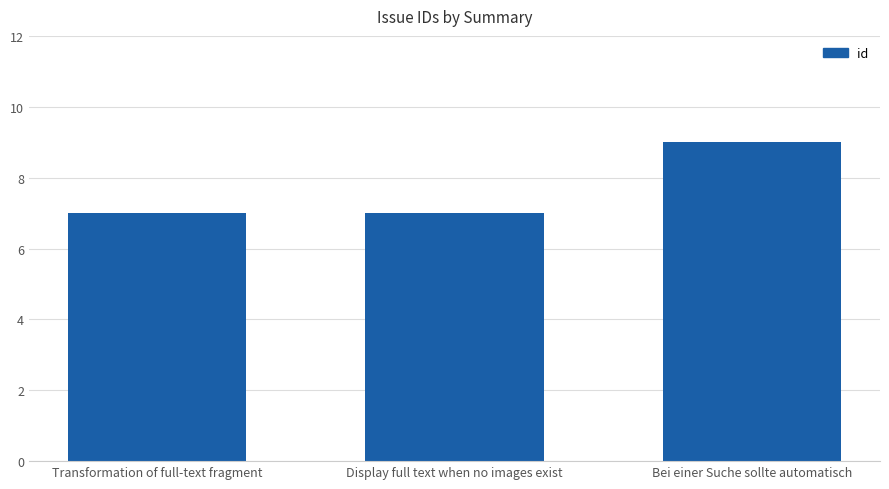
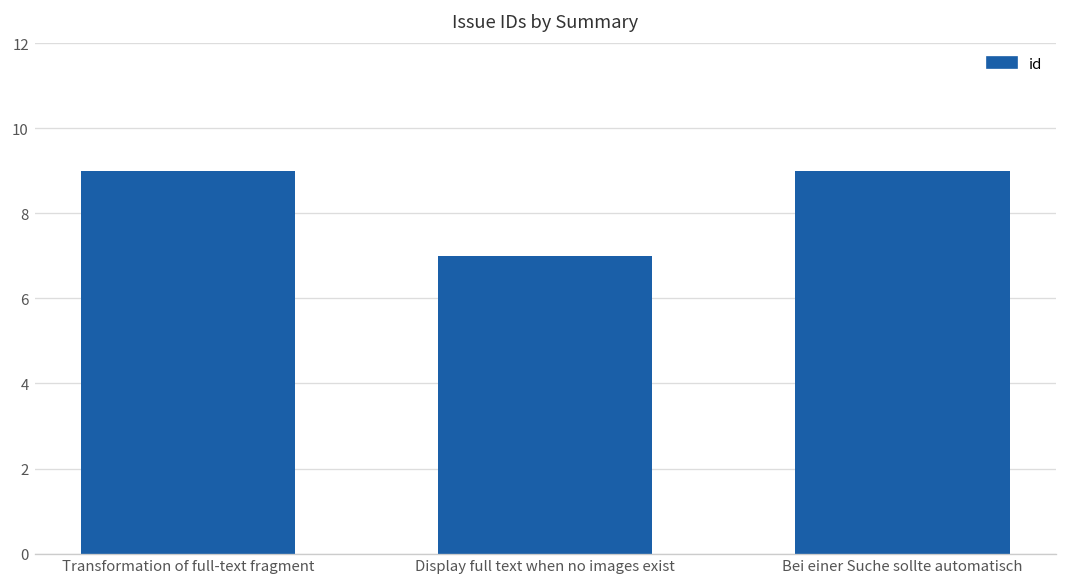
Transformation of full-text fragment: 7 -> 9
